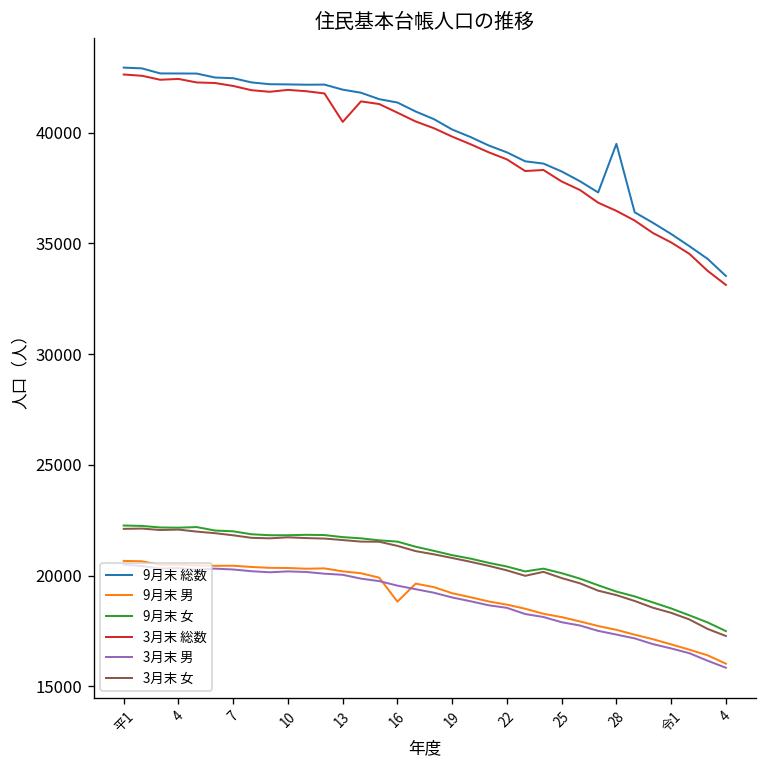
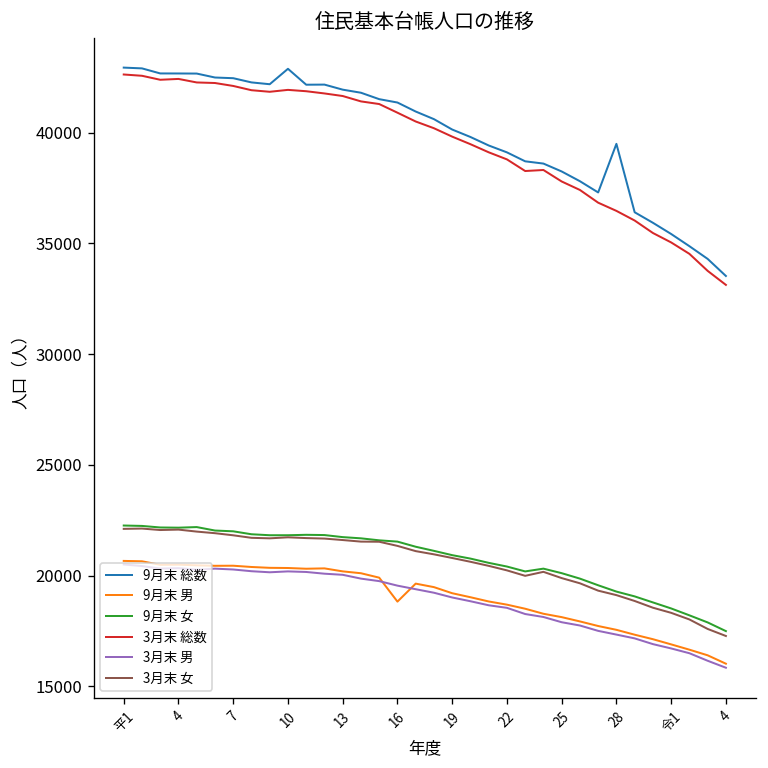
9月末 総数, 10: 42200 -> 42900
3月末 総数, 13: 40500 -> 41600
